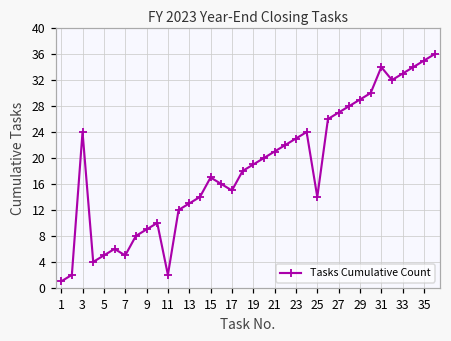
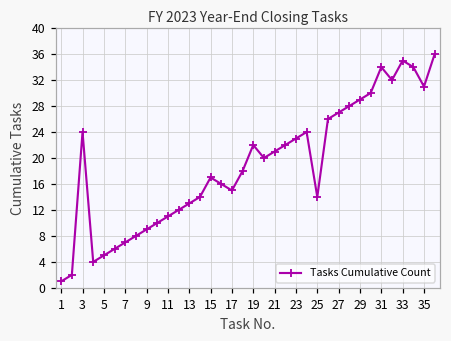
7: 5 -> 7
11: 2 -> 11
19: 19 -> 22
33: 33 -> 35
35: 35 -> 31
